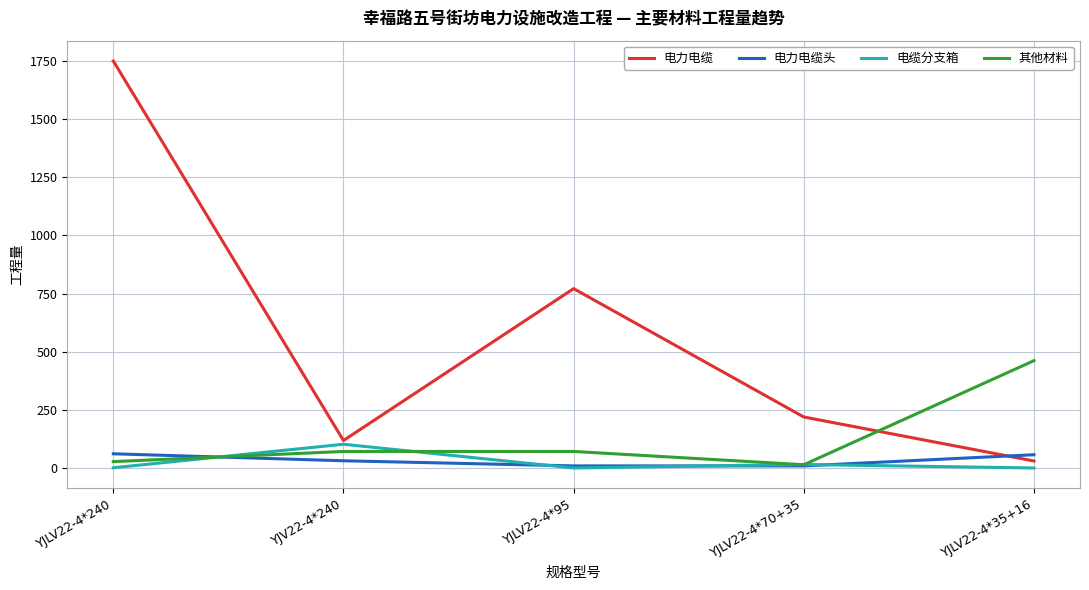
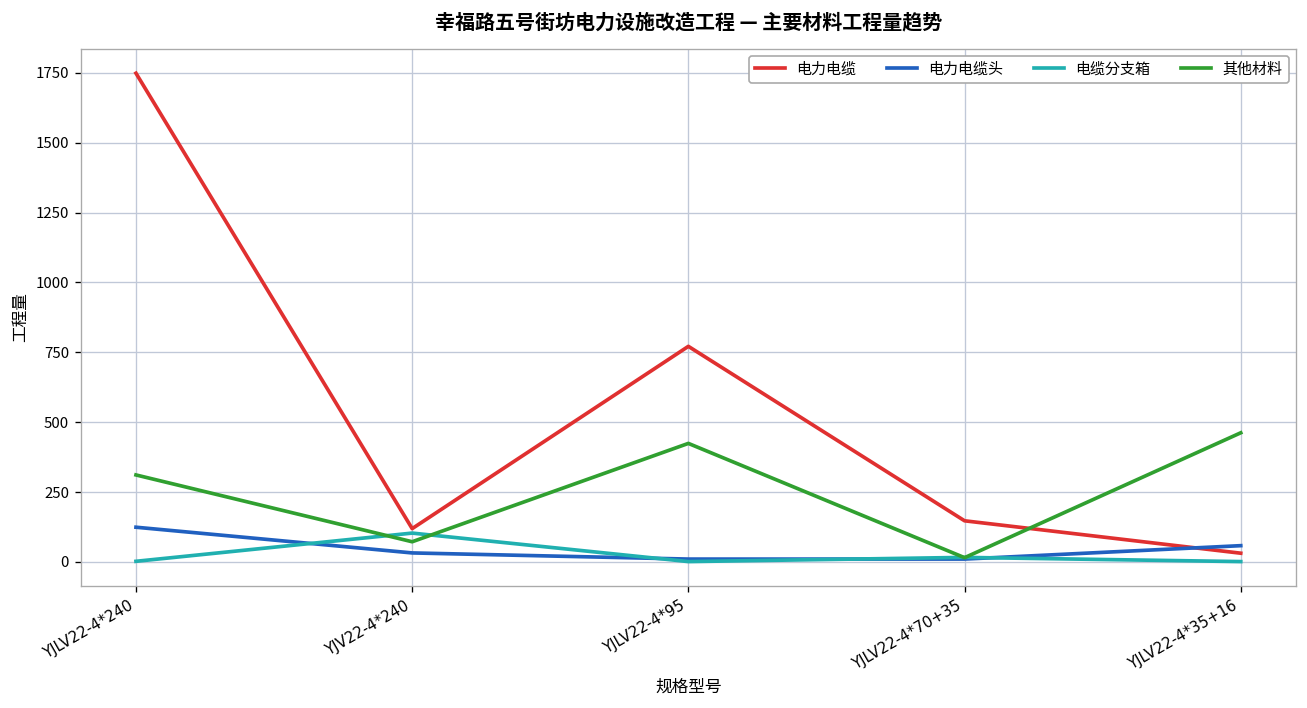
电力电缆头, YJLV22-4*240: 60 -> 120
其他材料, YJLV22-4*240: 30 -> 310
其他材料, YJLV22-4*95: 70 -> 420
电力电缆, YJLV22-4*70+35: 220 -> 150
